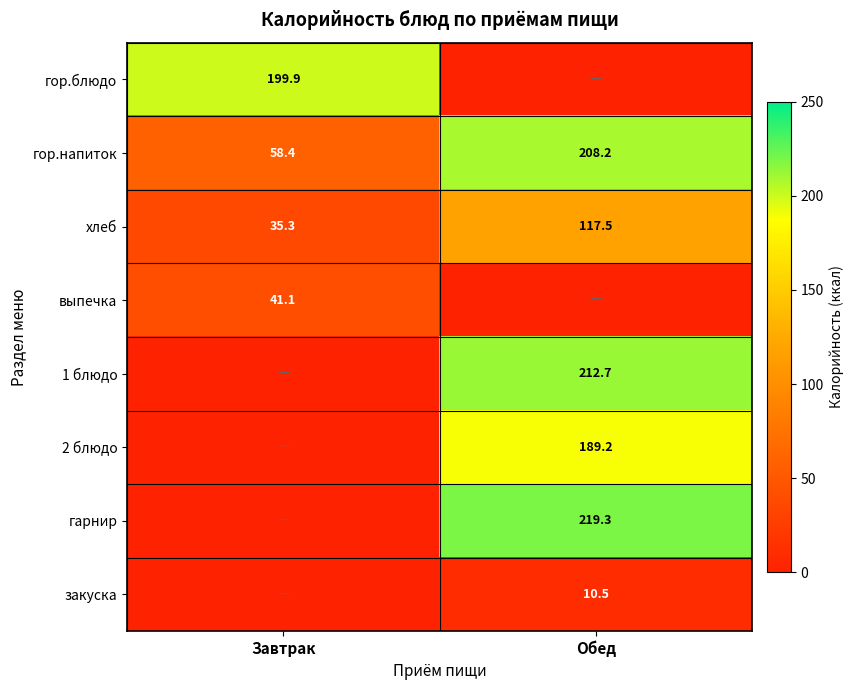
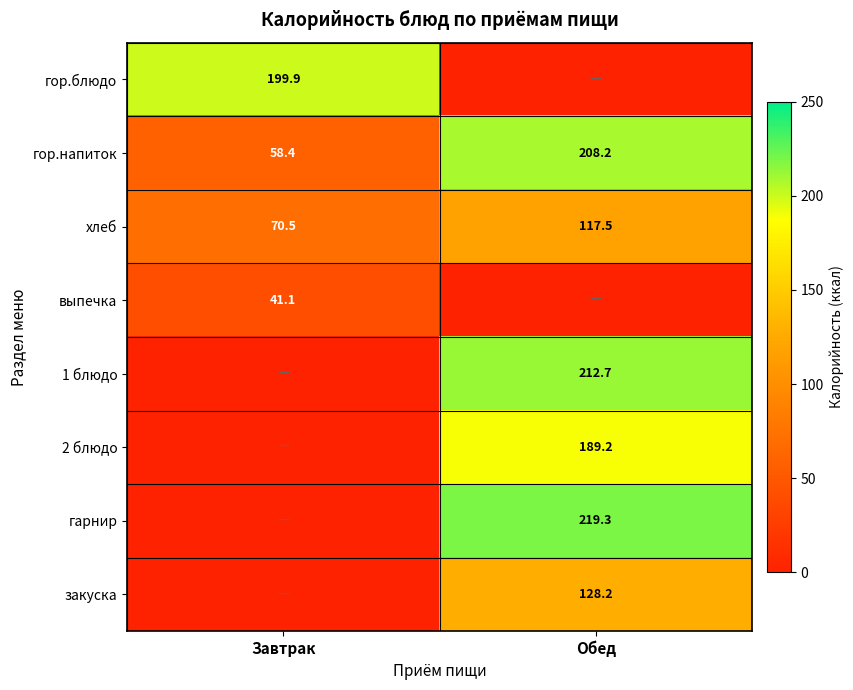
хлеб, Завтрак: 35.3 -> 70.5
закуска, Обед: 10.5 -> 128.2
